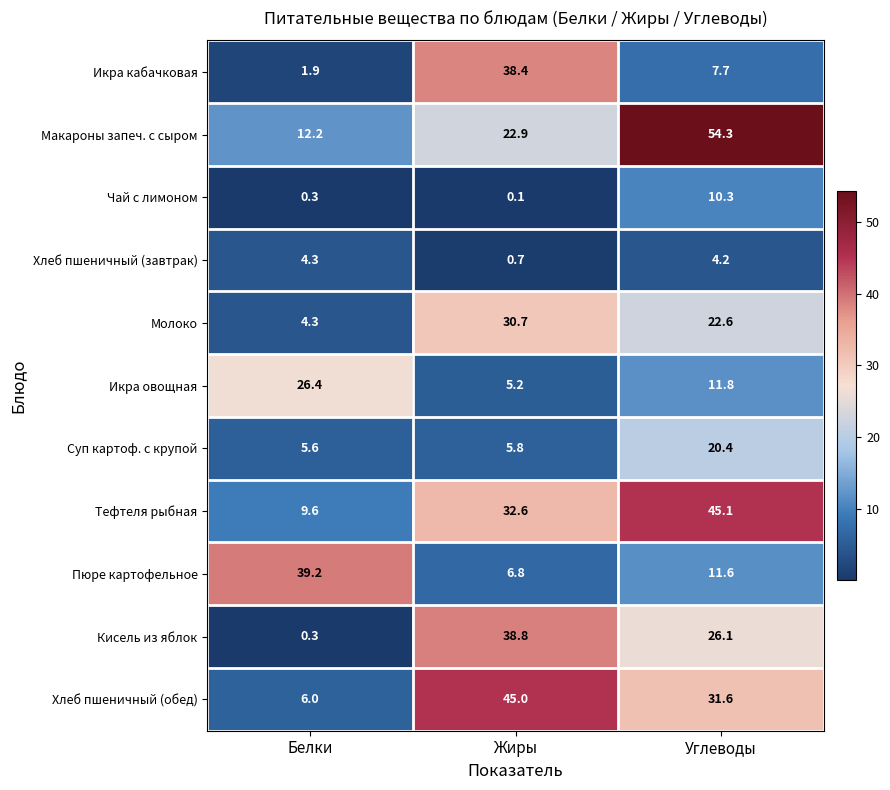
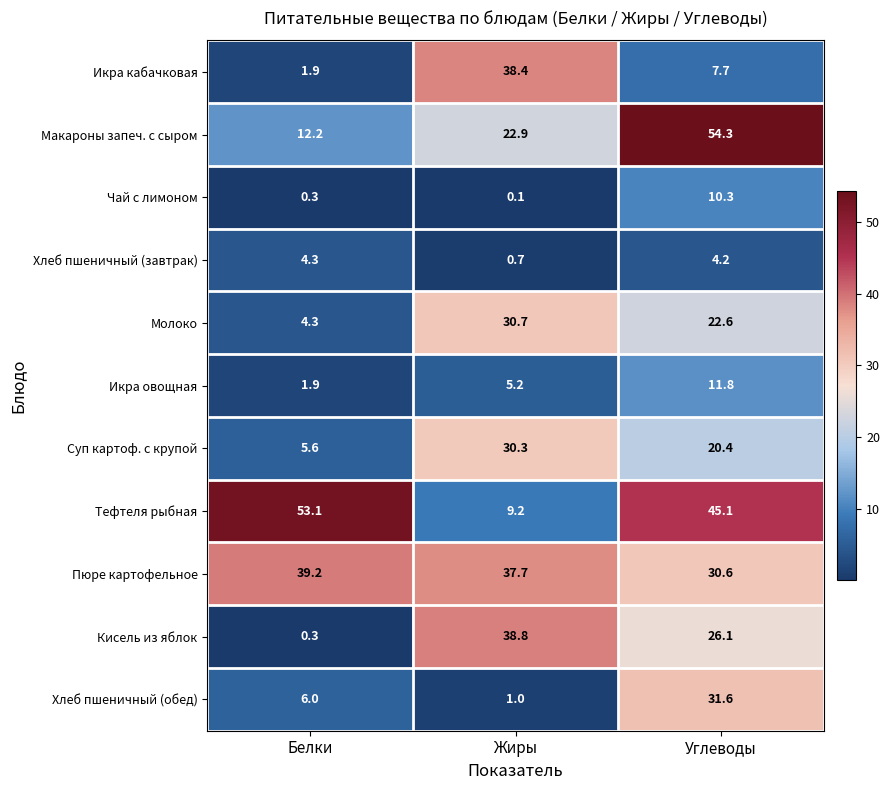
Икра овощная, Белки: 26.4 -> 1.9
Суп картоф. с крупой, Жиры: 5.8 -> 30.3
Тефтеля рыбная, Белки: 9.6 -> 53.1
Тефтеля рыбная, Жиры: 32.6 -> 9.2
Пюре картофельное, Жиры: 6.8 -> 37.7
Пюре картофельное, Углеводы: 11.6 -> 30.6
Хлеб пшеничный (обед), Жиры: 45.0 -> 1.0
